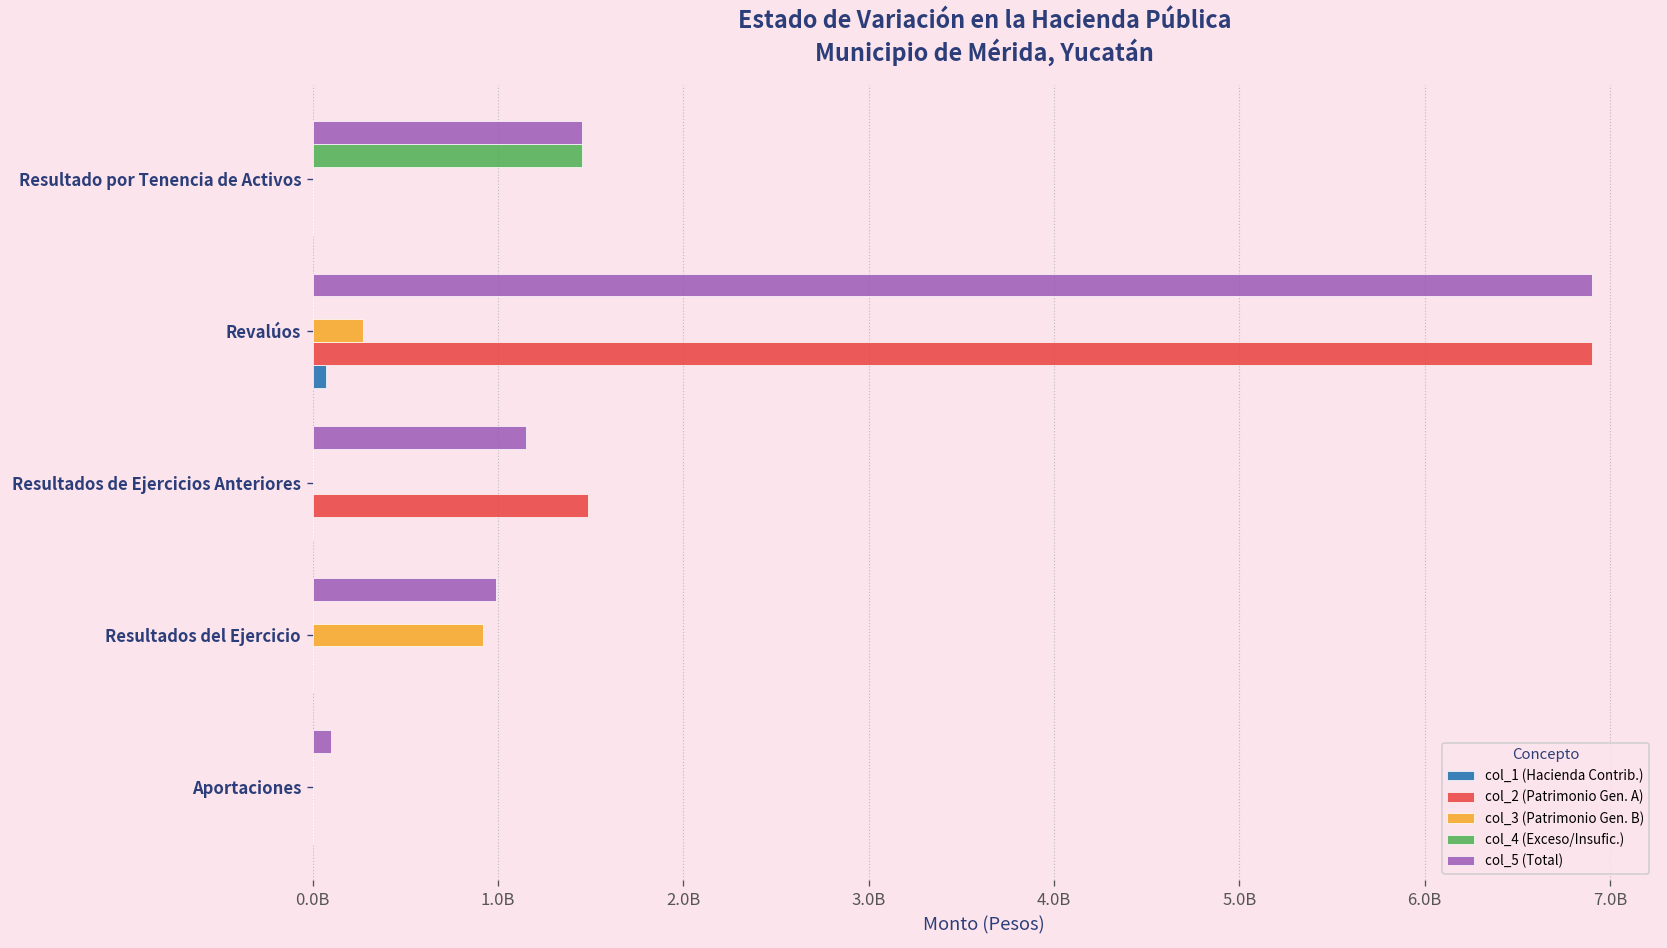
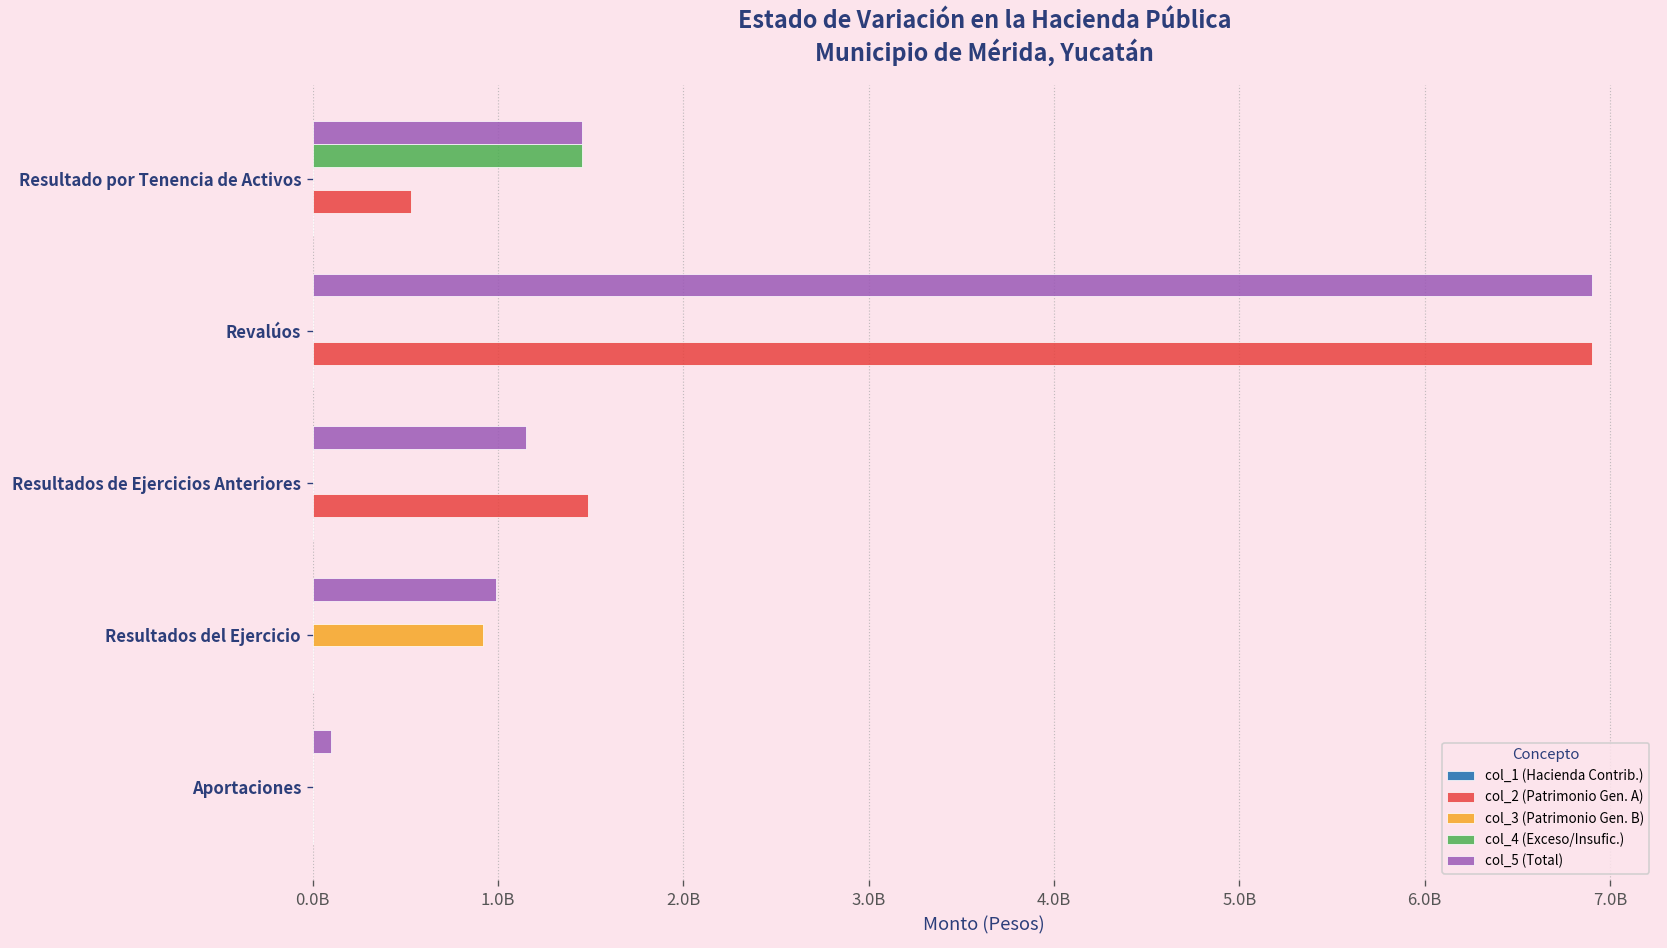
col_2 (Patrimonio Gen. A), Resultado por Tenencia de Activos: 0 -> 530000000
col_3 (Patrimonio Gen. B), Revalúos: 270000000 -> 0
col_1 (Hacienda Contrib.), Revalúos: 70000000 -> 0
